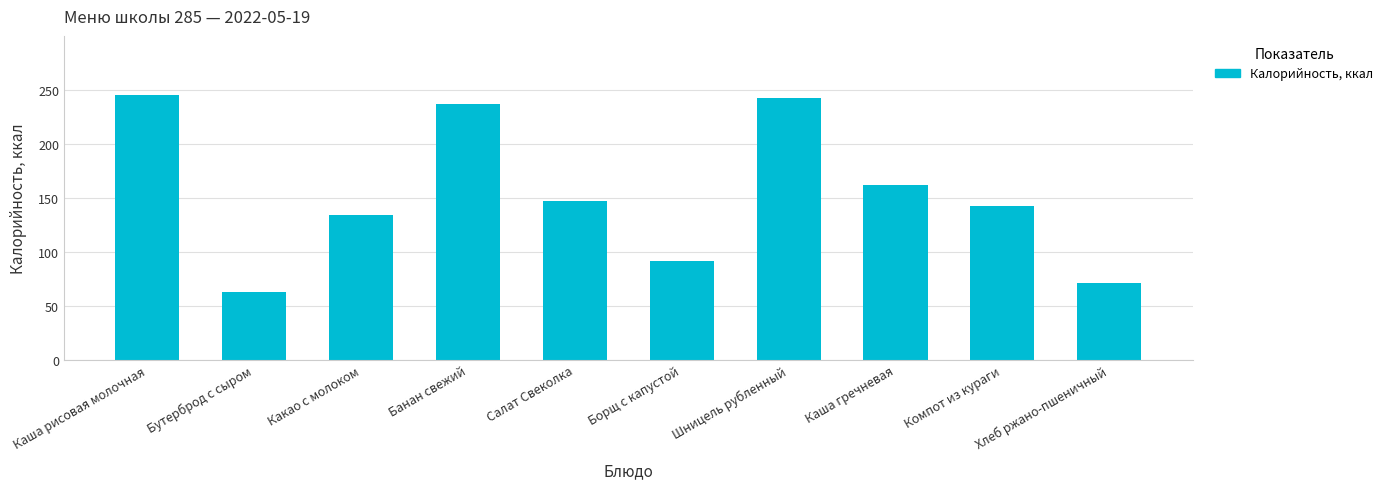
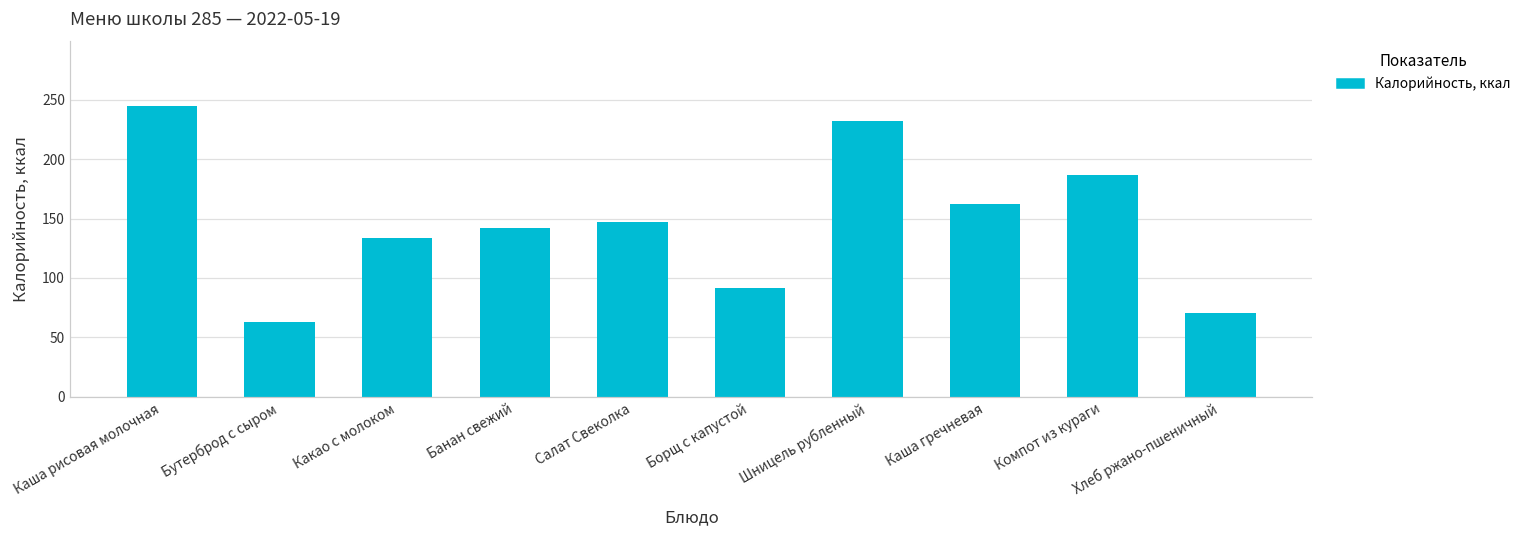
Банан свежий: 237 -> 142
Шницель рубленный: 243 -> 232
Компот из кураги: 142 -> 187
